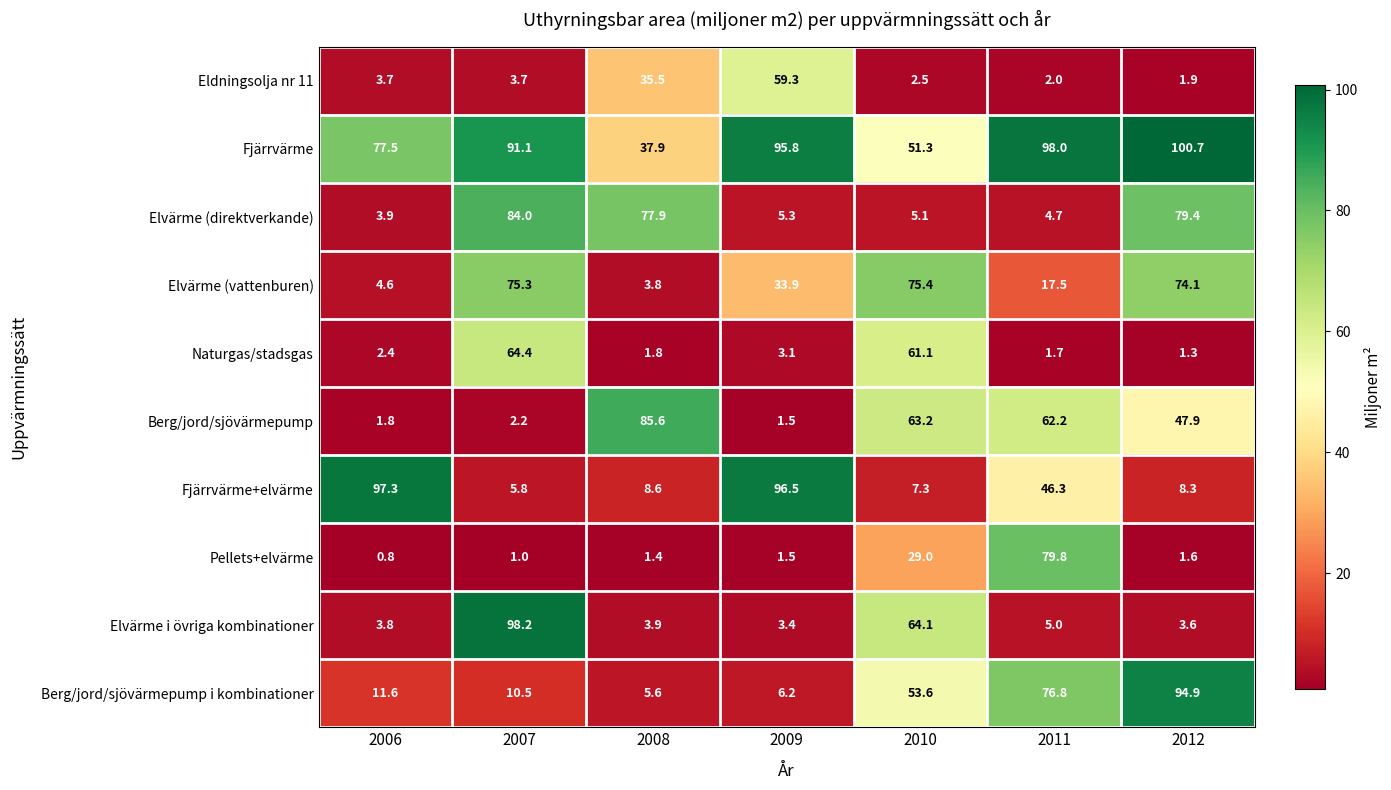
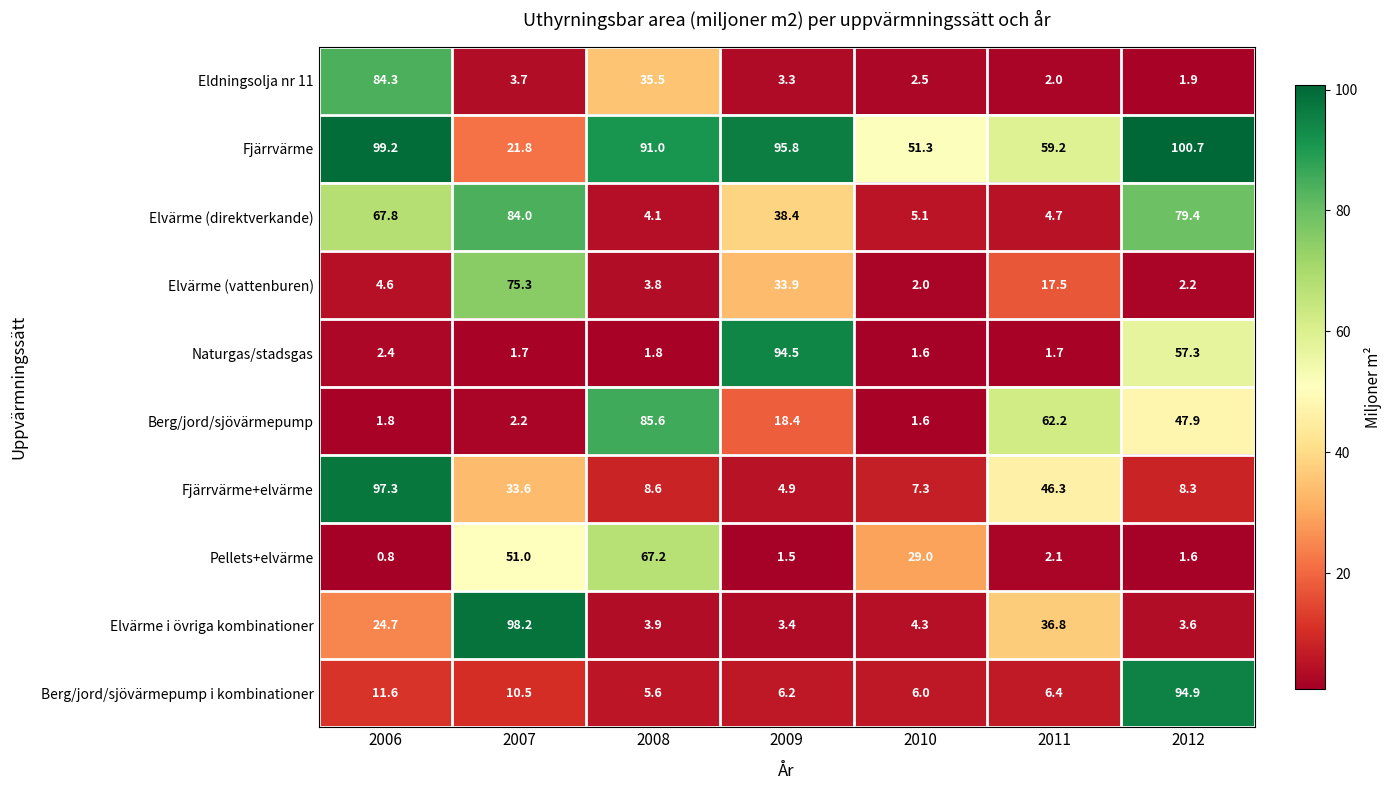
Eldningsolja nr 11, 2006: 3.7 -> 84.3
Eldningsolja nr 11, 2009: 59.3 -> 3.3
Fjärrvärme, 2006: 77.5 -> 99.2
Fjärrvärme, 2007: 91.1 -> 21.8
Fjärrvärme, 2008: 37.9 -> 91.0
Fjärrvärme, 2011: 98.0 -> 59.2
Elvärme (direktverkande), 2006: 3.9 -> 67.8
Elvärme (direktverkande), 2008: 77.9 -> 4.1
Elvärme (direktverkande), 2009: 5.3 -> 38.4
Elvärme (vattenburen), 2010: 75.4 -> 2.0
Elvärme (vattenburen), 2012: 74.1 -> 2.2
Naturgas/stadsgas, 2007: 64.4 -> 1.7
Naturgas/stadsgas, 2009: 3.1 -> 94.5
Naturgas/stadsgas, 2010: 61.1 -> 1.6
Naturgas/stadsgas, 2012: 1.3 -> 57.3
Berg/jord/sjövärmepump, 2009: 1.5 -> 18.4
Berg/jord/sjövärmepump, 2010: 63.2 -> 1.6
Fjärrvärme+elvärme, 2007: 5.8 -> 33.6
Fjärrvärme+elvärme, 2009: 96.5 -> 4.9
Pellets+elvärme, 2007: 1.0 -> 51.0
Pellets+elvärme, 2008: 1.4 -> 67.2
Pellets+elvärme, 2011: 79.8 -> 2.1
Elvärme i övriga kombinationer, 2006: 3.8 -> 24.7
Elvärme i övriga kombinationer, 2010: 64.1 -> 4.3
Elvärme i övriga kombinationer, 2011: 5.0 -> 36.8
Berg/jord/sjövärmepump i kombinationer, 2010: 53.6 -> 6.0
Berg/jord/sjövärmepump i kombinationer, 2011: 76.8 -> 6.4
